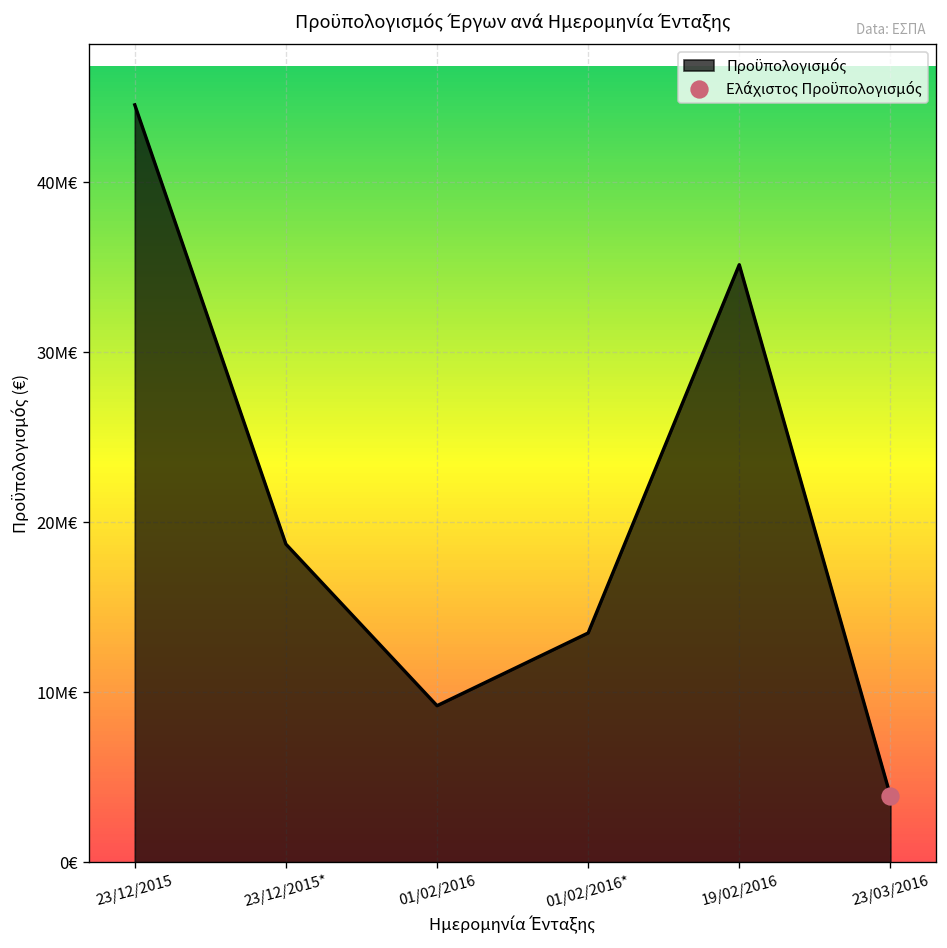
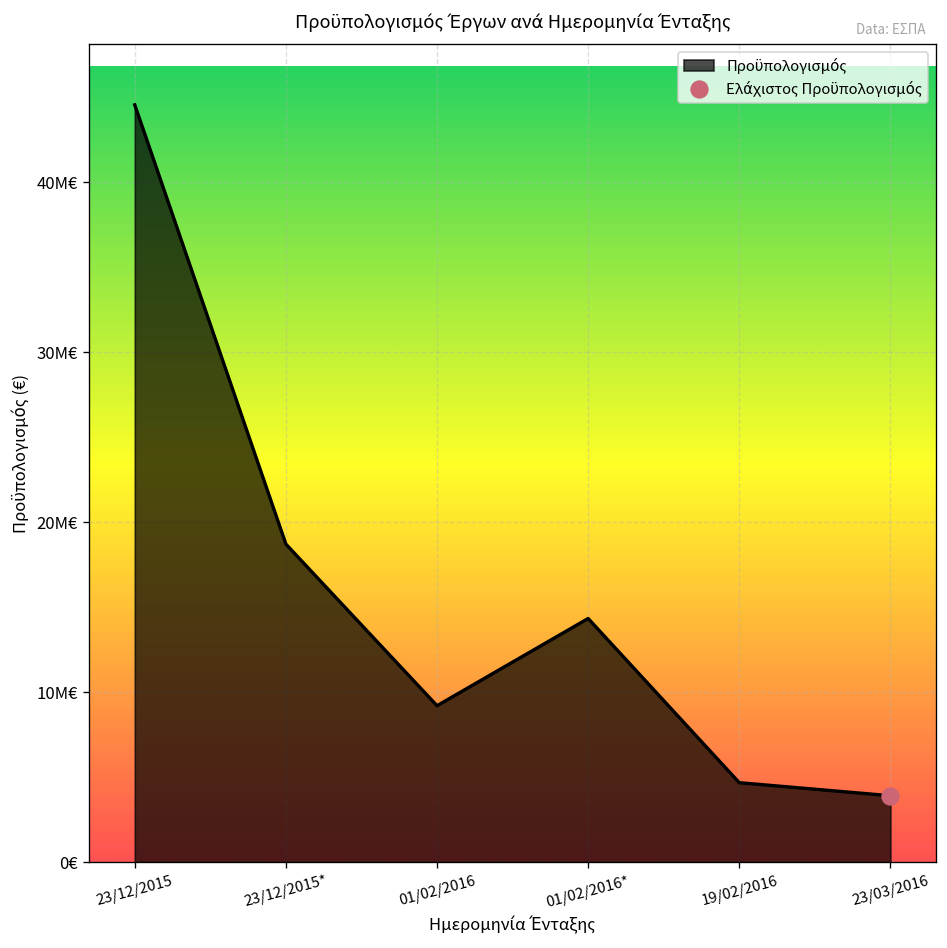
Προϋπολογισμός, 01/02/2016*: 13.5M€ -> 14.3M€
Προϋπολογισμός, 19/02/2016: 35.1M€ -> 4.7M€
